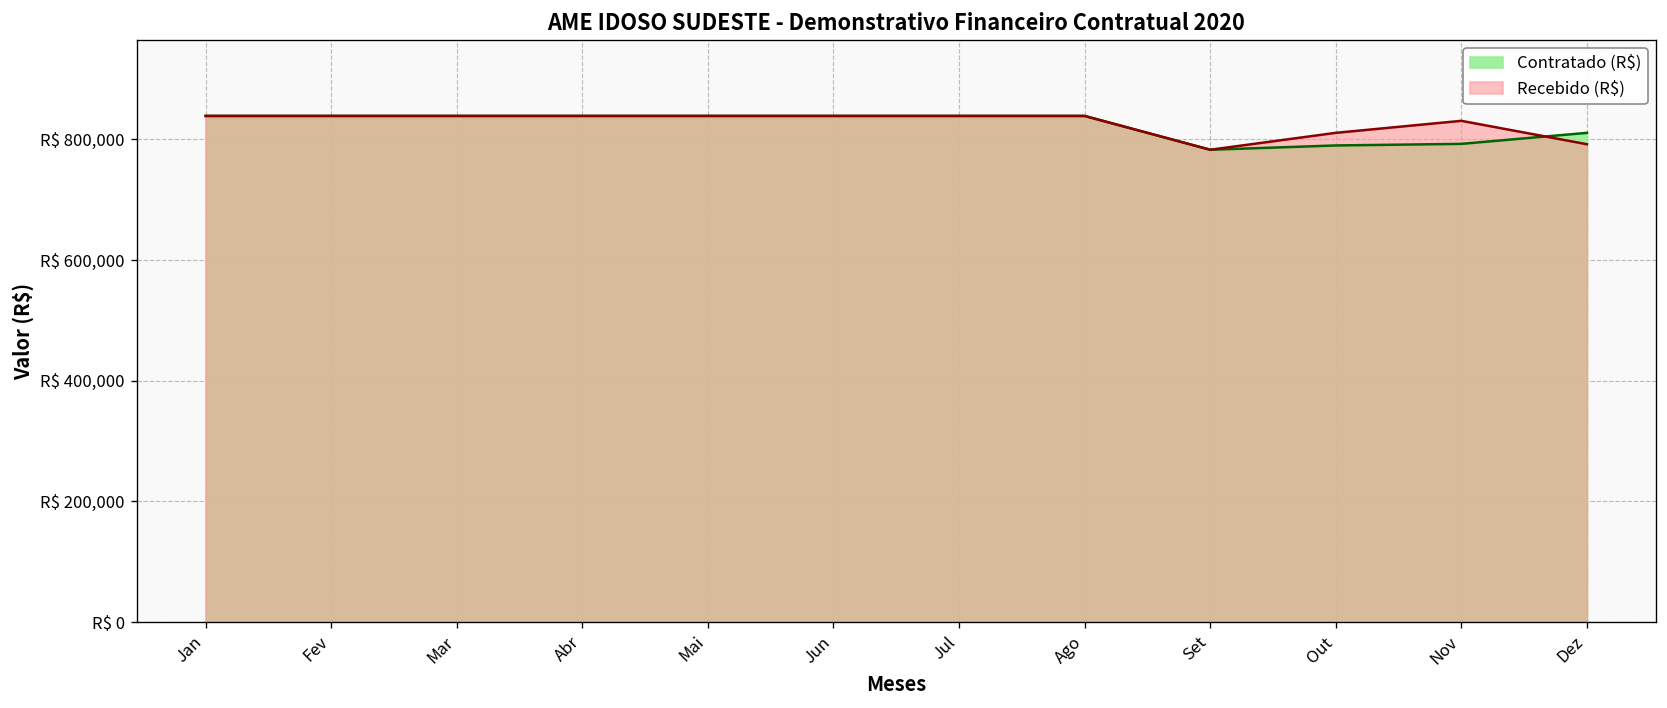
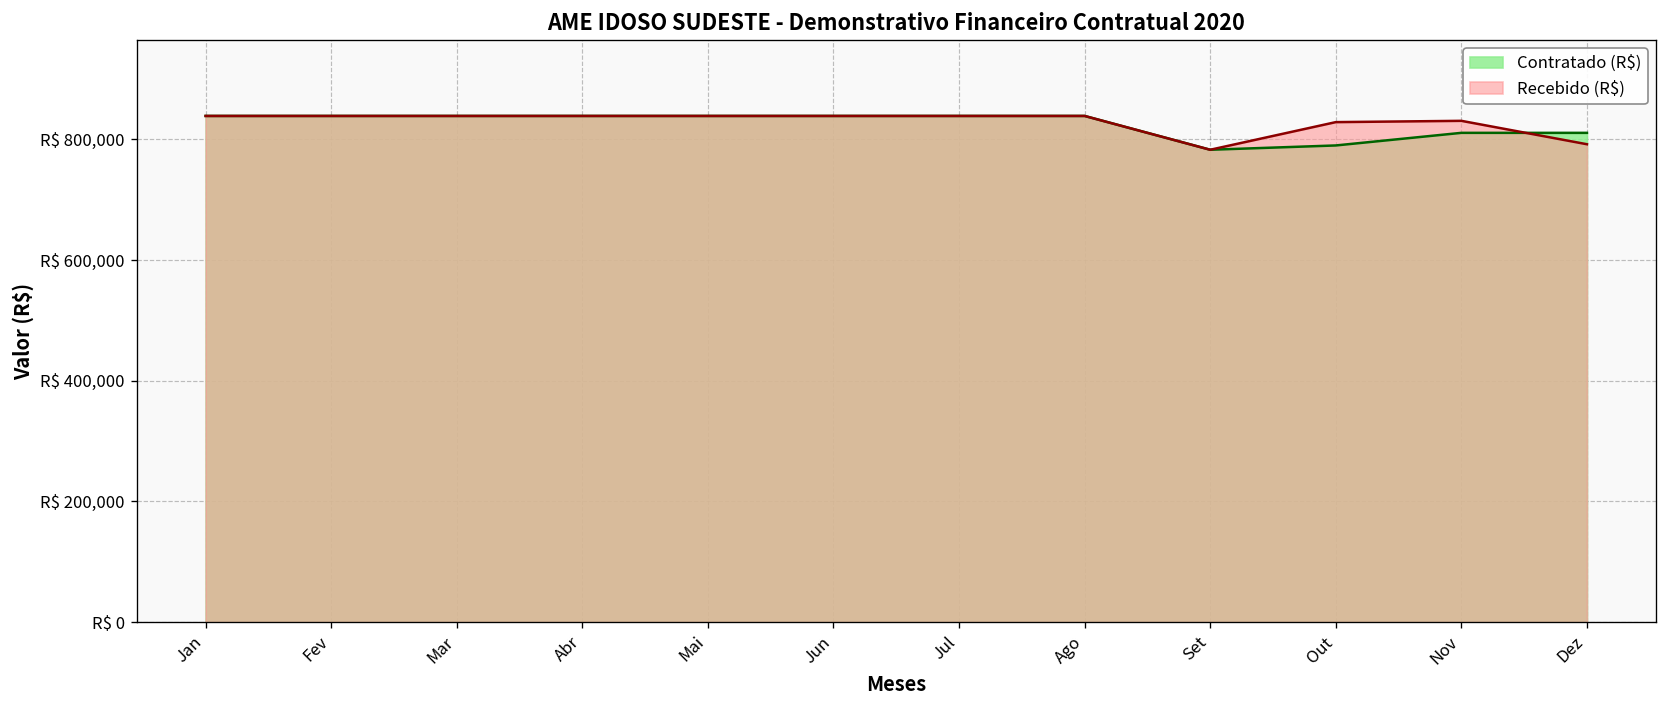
Recebido (R$), Out: R$ 810,000 -> R$ 830,000
Contratado (R$), Nov: R$ 790,000 -> R$ 810,000
